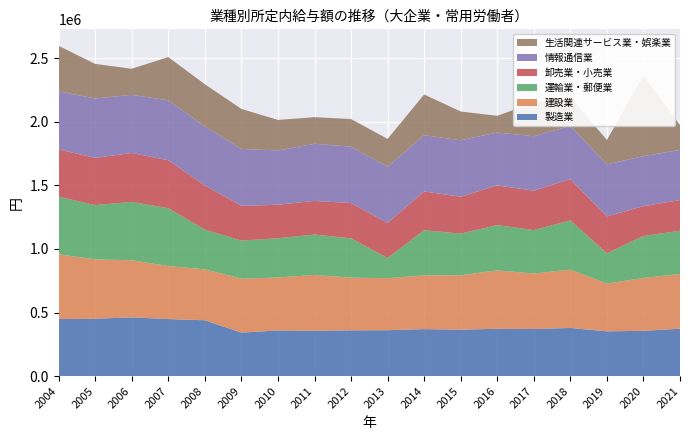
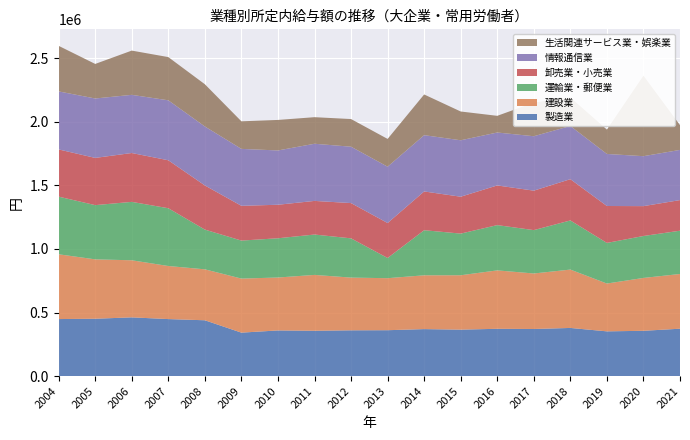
生活関連サービス業・娯楽業, 2006: 210000 -> 350000
生活関連サービス業・娯楽業, 2009: 310000 -> 220000
運輸業・郵便業, 2019: 240000 -> 320000
